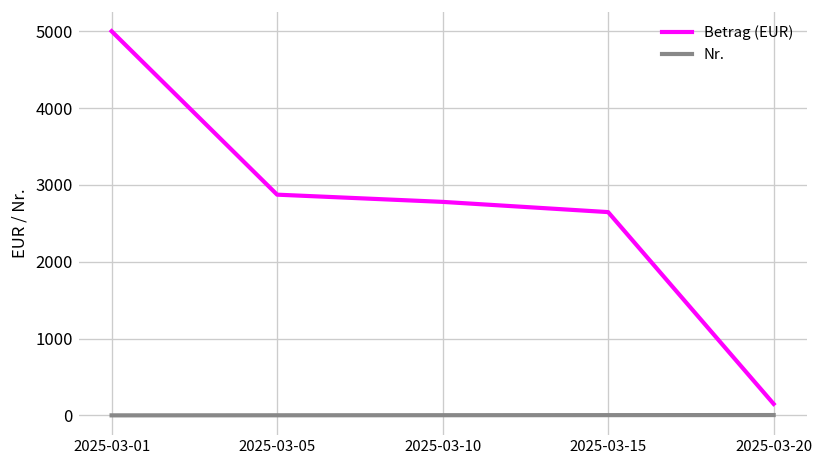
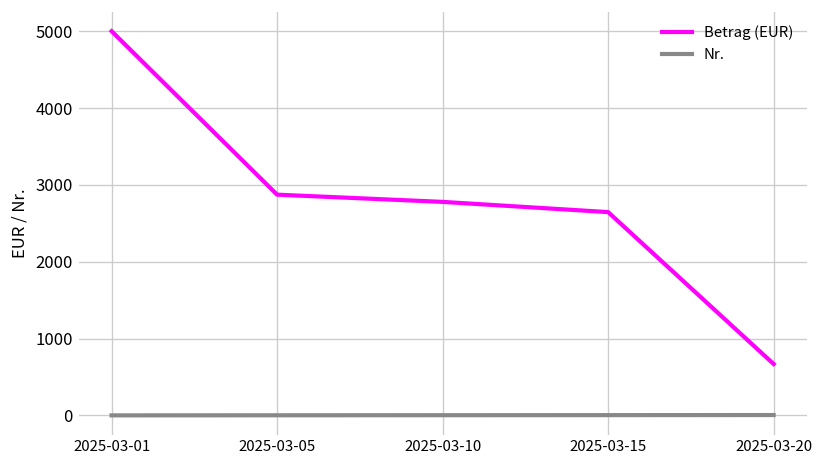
Betrag (EUR), 2025-03-20: 200 -> 700
